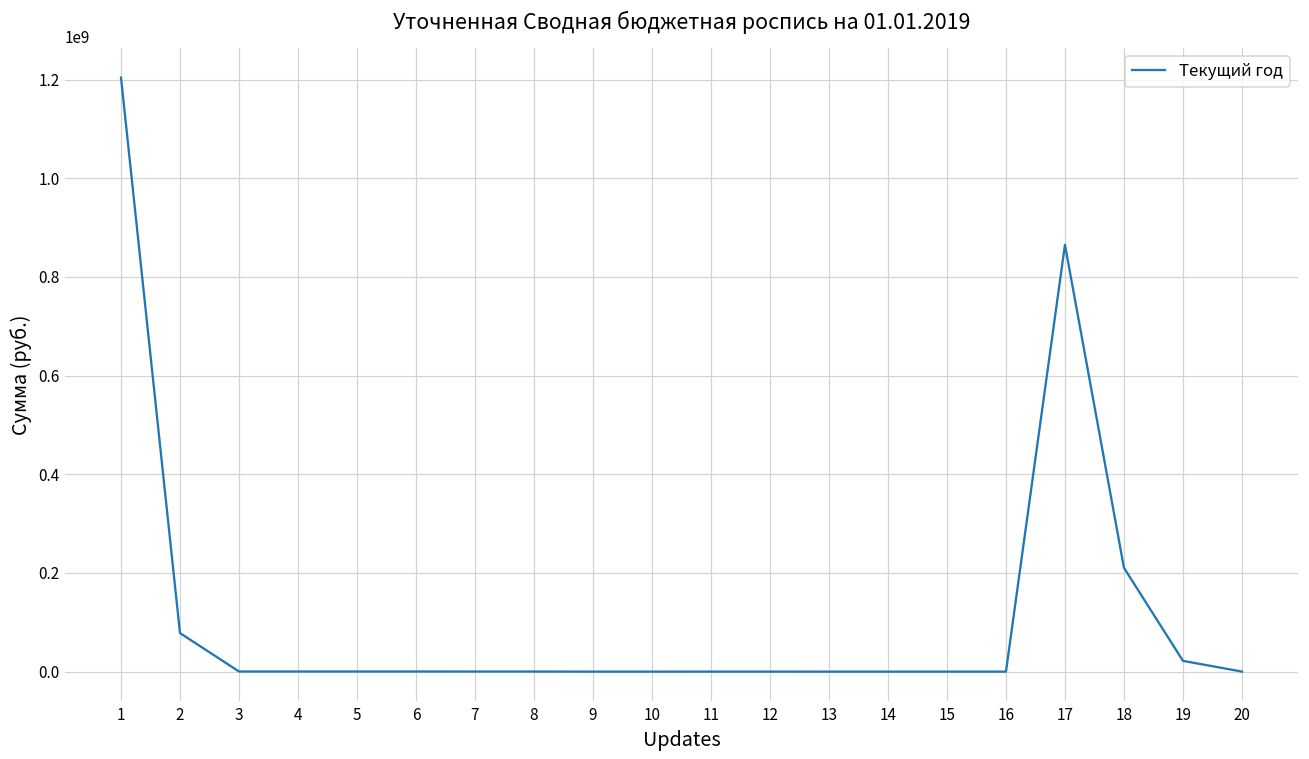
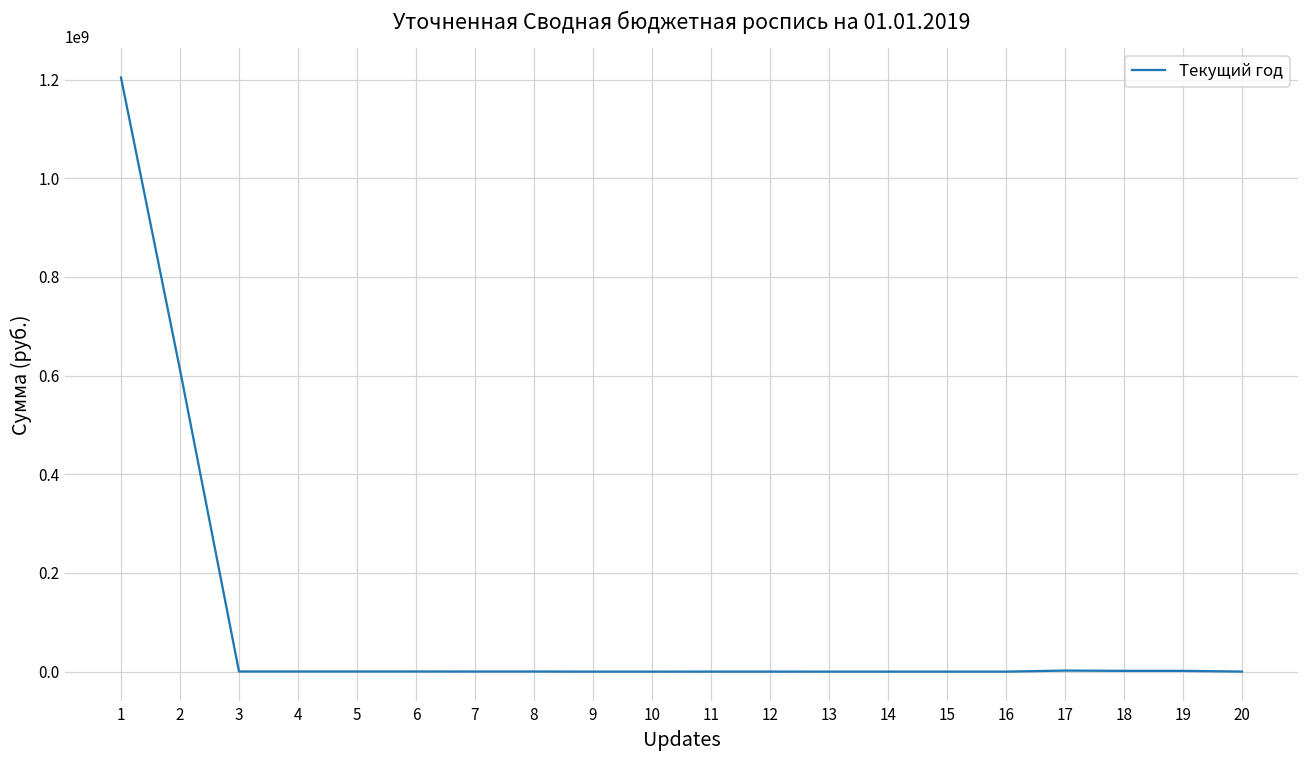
2: 80000000 -> 610000000
17: 870000000 -> 0
18: 210000000 -> 0
19: 20000000 -> 0
